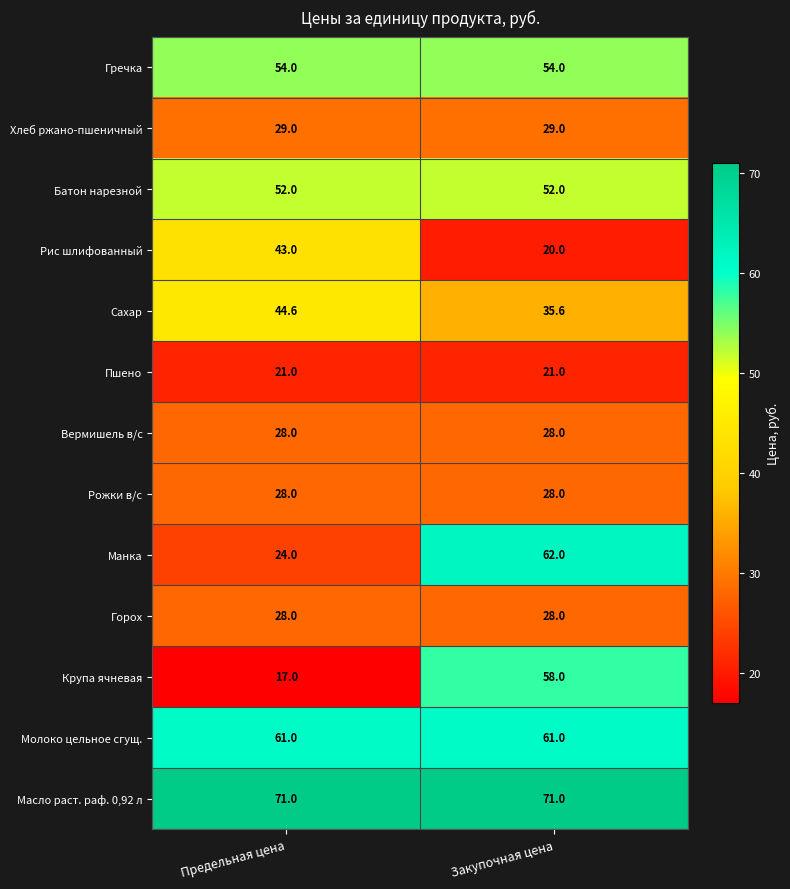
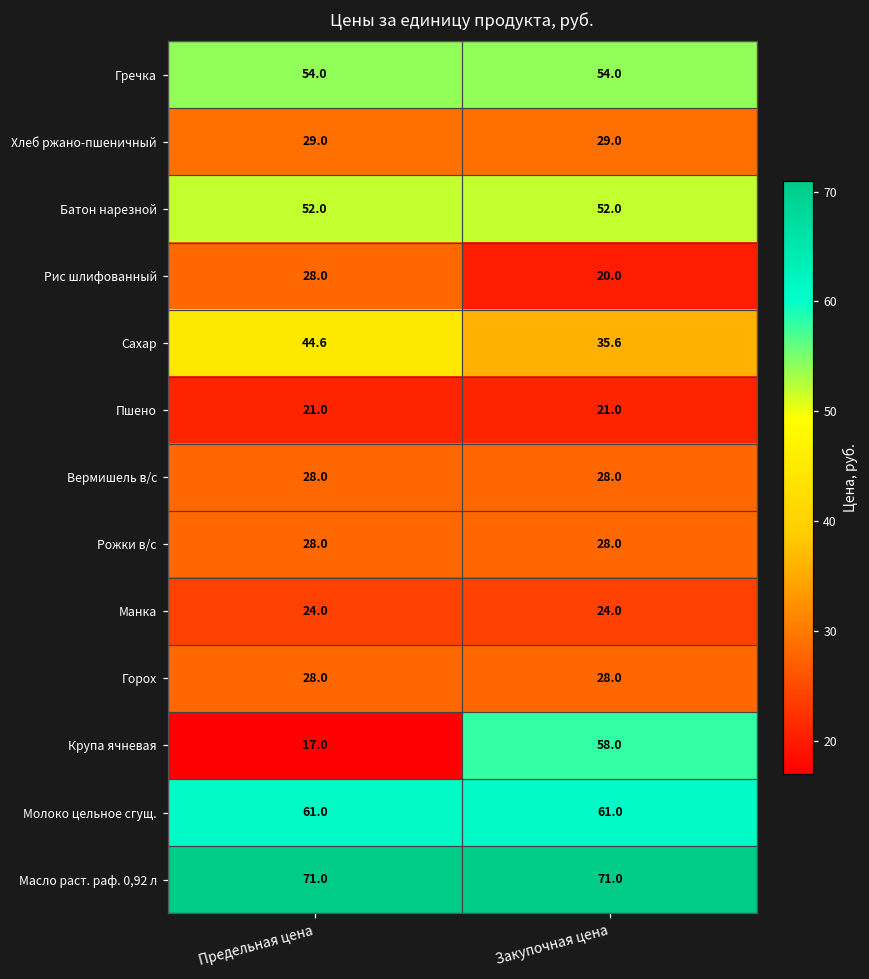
Рис шлифованный, Предельная цена: 43.0 -> 28.0
Манка, Закупочная цена: 62.0 -> 24.0
